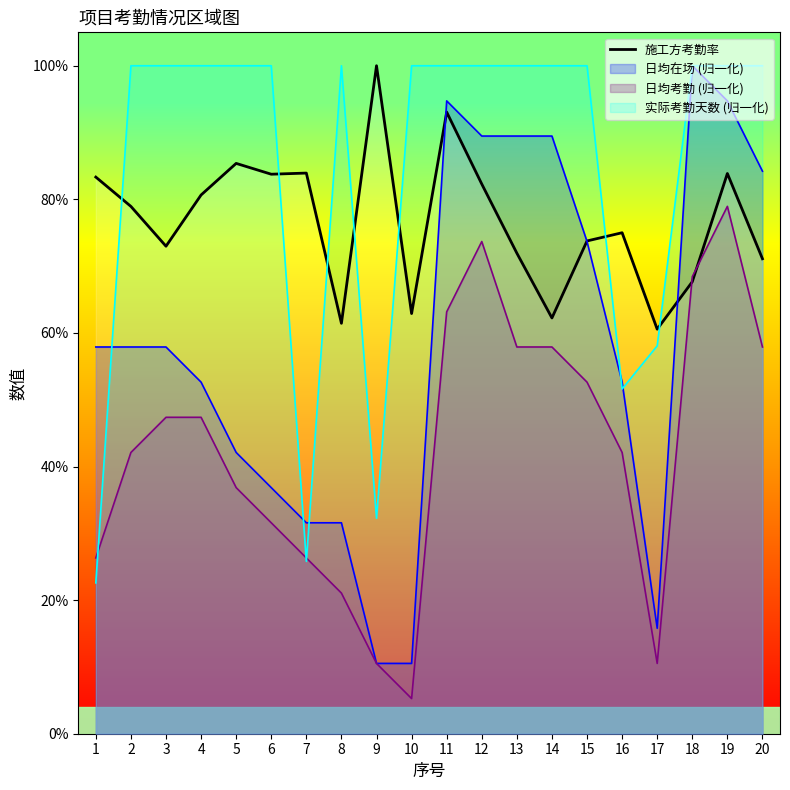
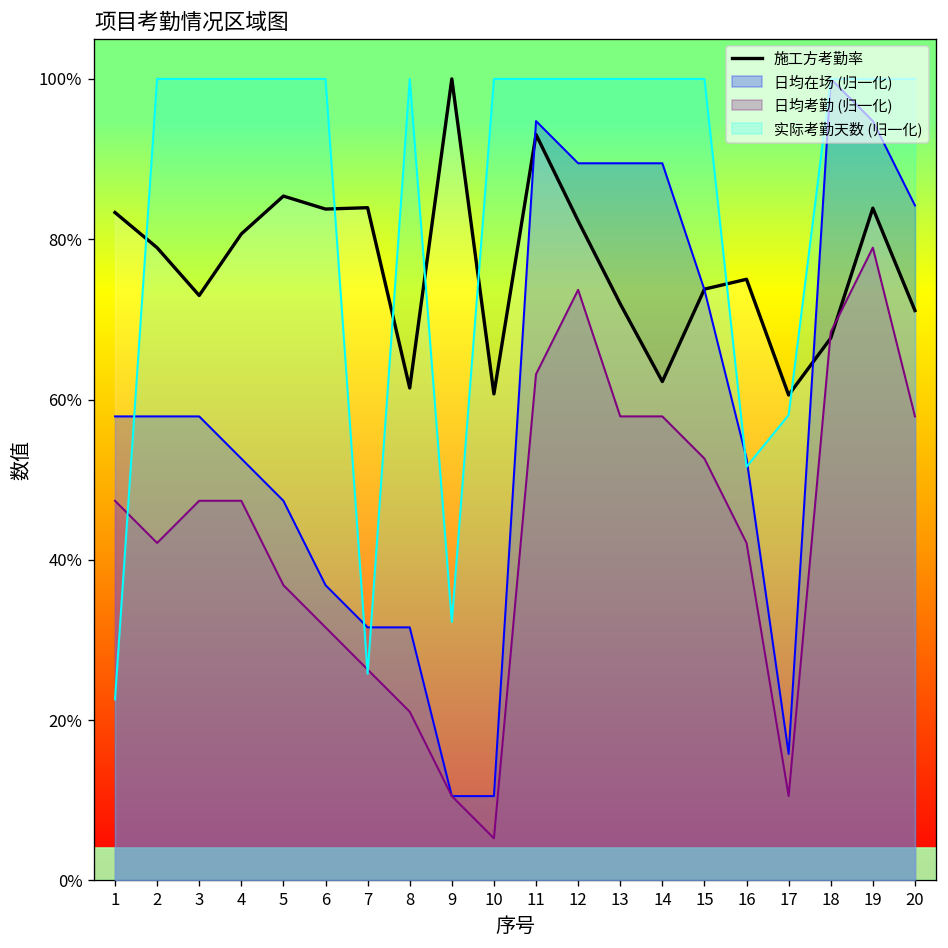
日均考勤 (归一化), 1: 26% -> 47%
日均在场 (归一化), 5: 42% -> 47%
施工方考勤率, 10: 63% -> 61%
